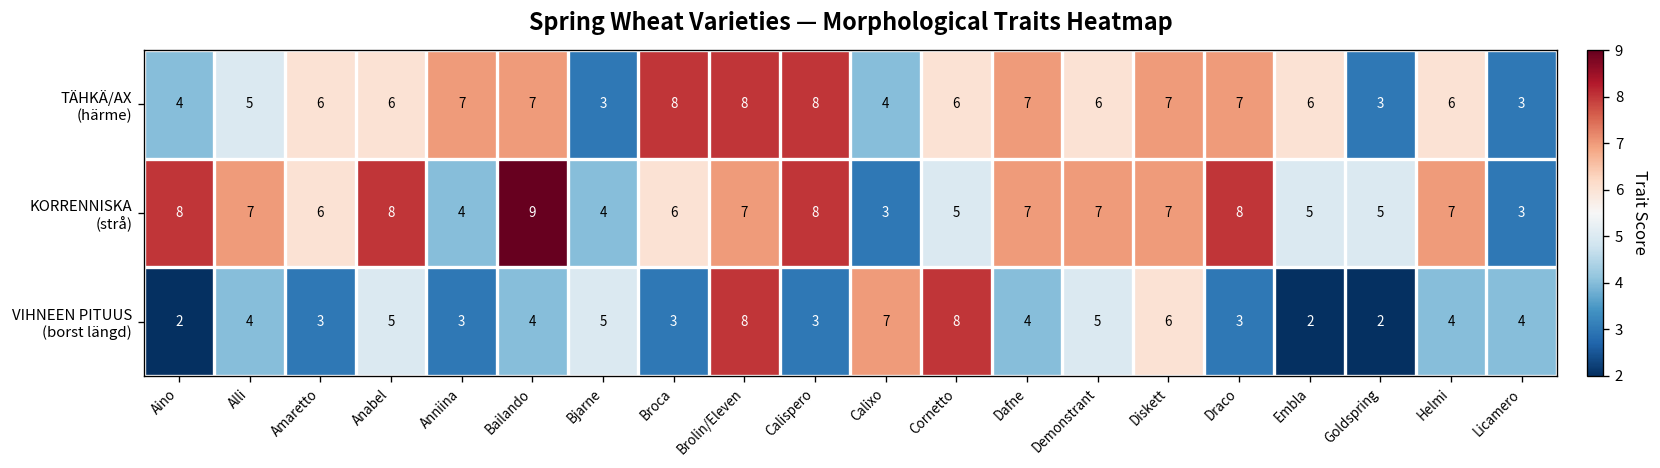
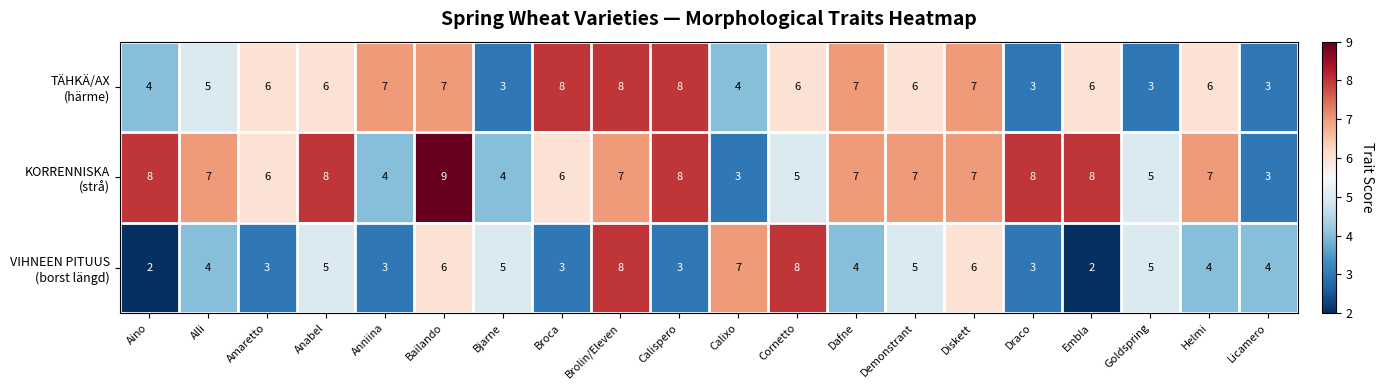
TÄHKÄ/AX (härme), Draco: 7 -> 3
KORRENNISKA (strå), Embla: 5 -> 8
VIHNEEN PITUUS (borst längd), Bailando: 4 -> 6
VIHNEEN PITUUS (borst längd), Goldspring: 2 -> 5
